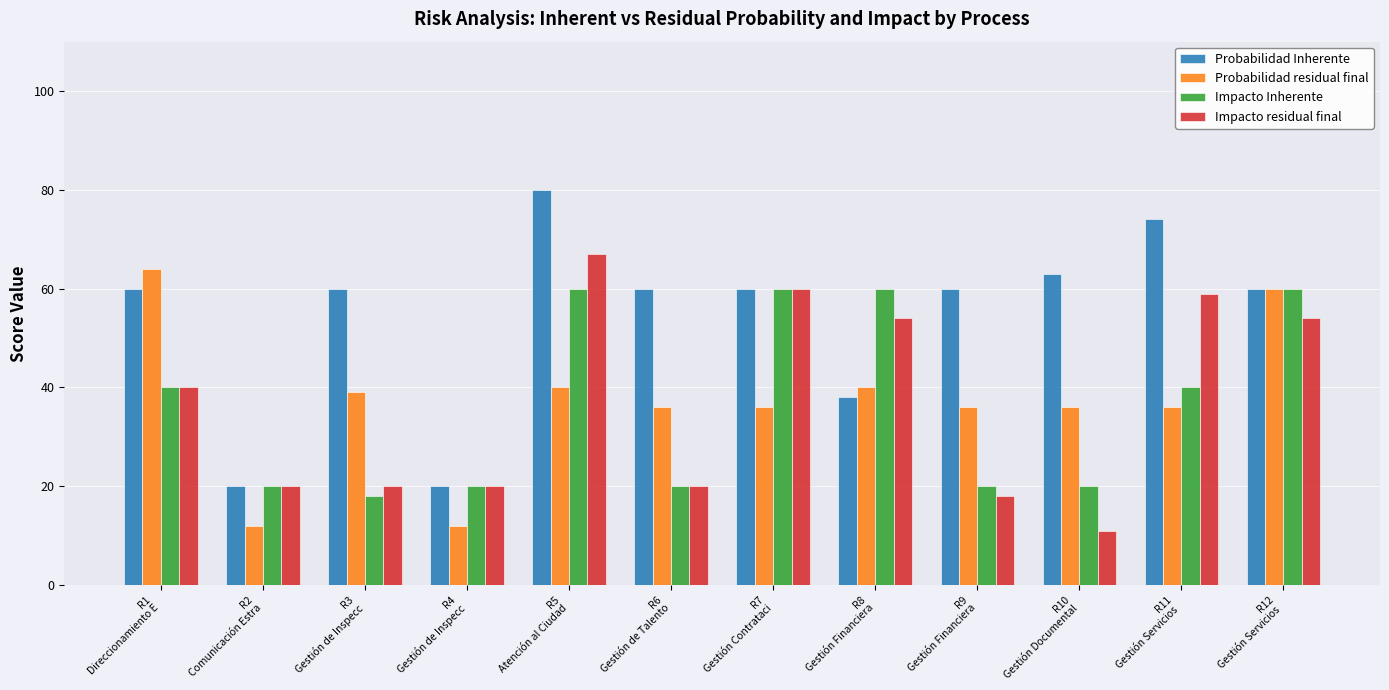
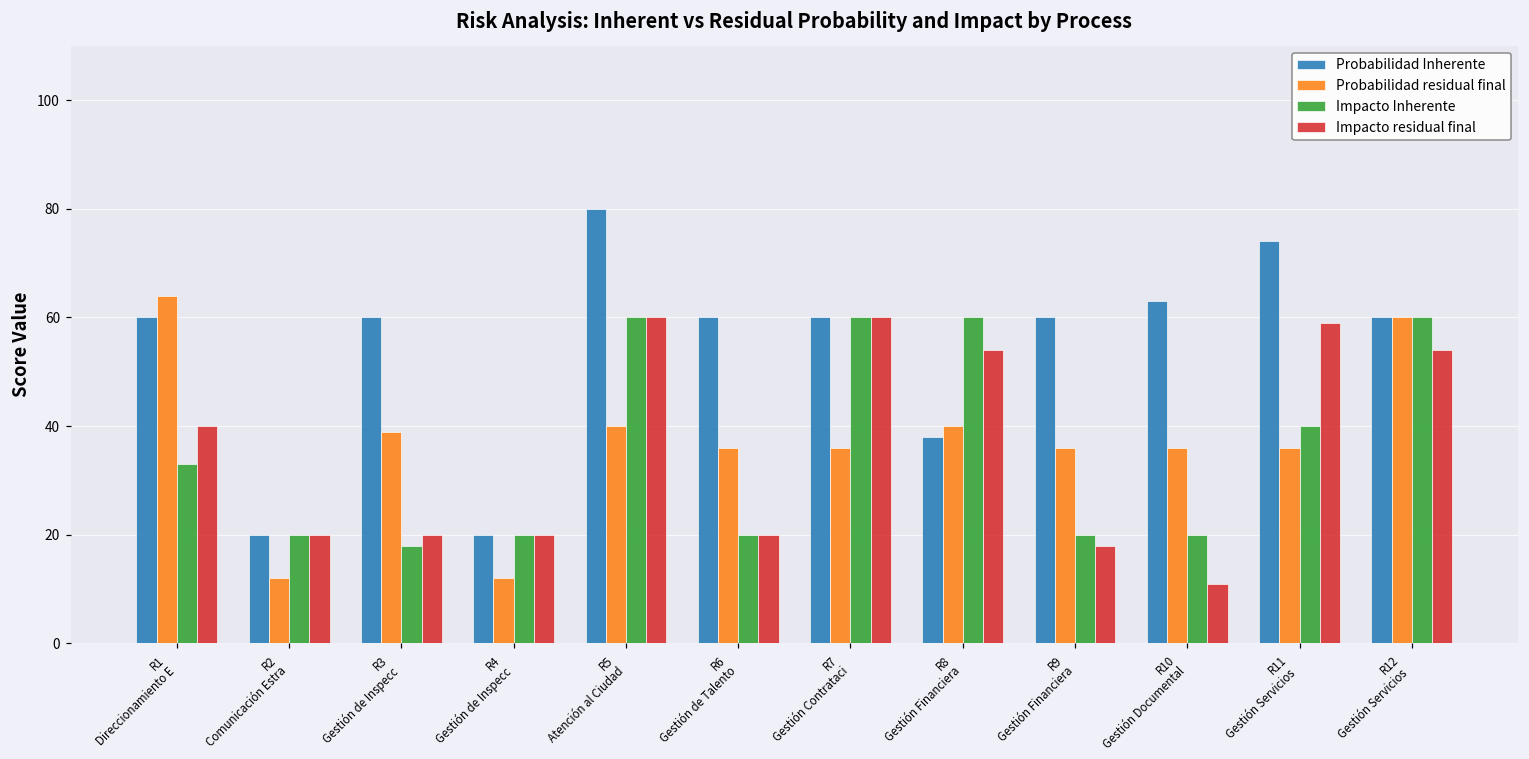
Impacto Inherente, R1 Direccionamiento E: 40 -> 33
Impacto residual final, R5 Atención al Ciudad: 67 -> 60
